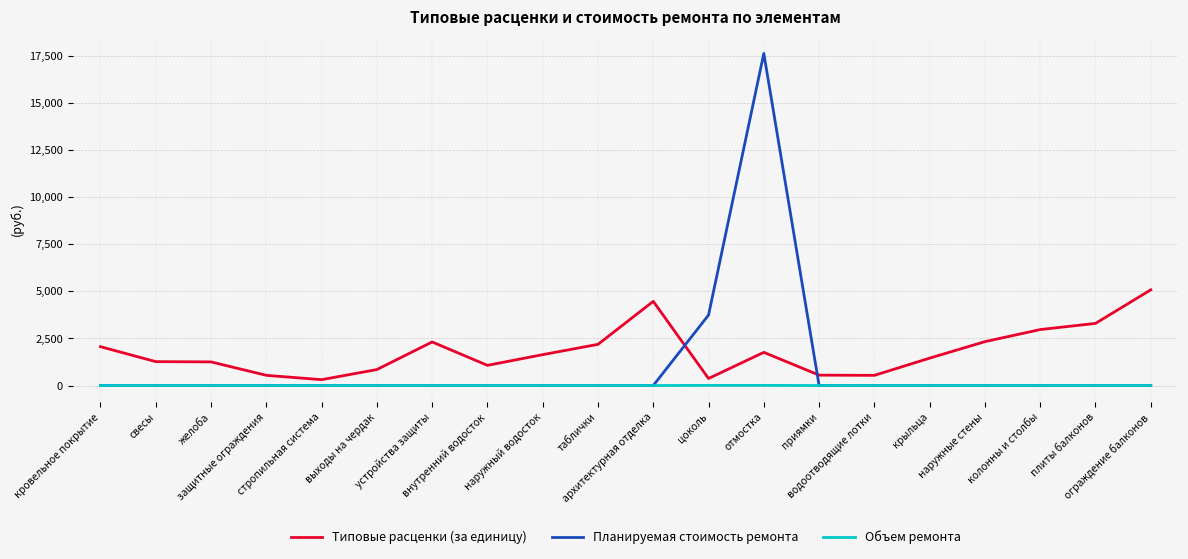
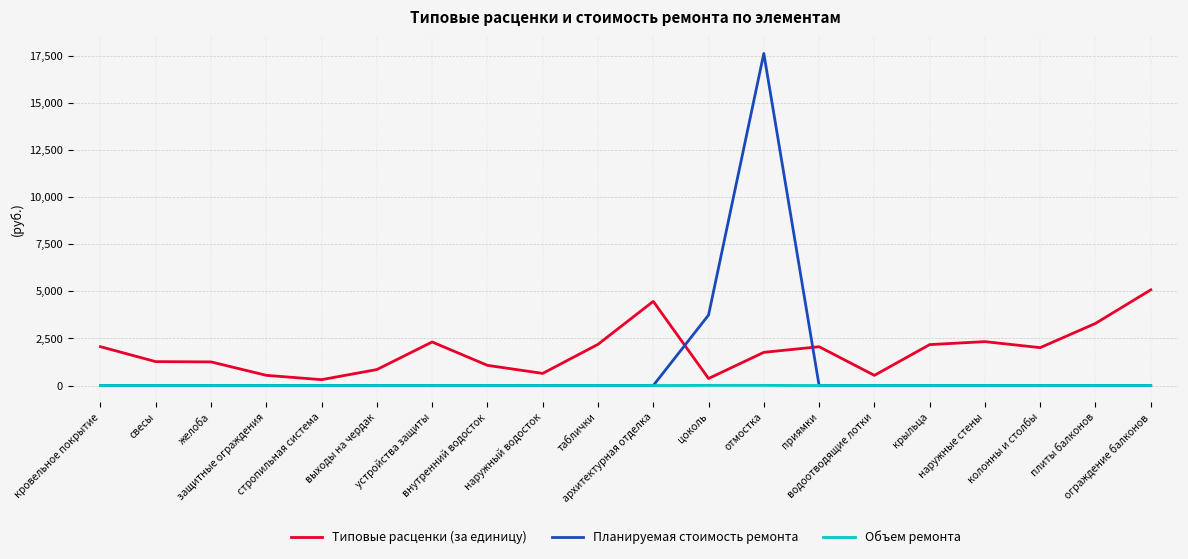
Типовые расценки (за единицу), наружный водосток: 1,600 -> 600
Типовые расценки (за единицу), приямки: 600 -> 2,100
Типовые расценки (за единицу), крыльца: 1,500 -> 2,200
Типовые расценки (за единицу), колонны и столбы: 3,000 -> 2,000
